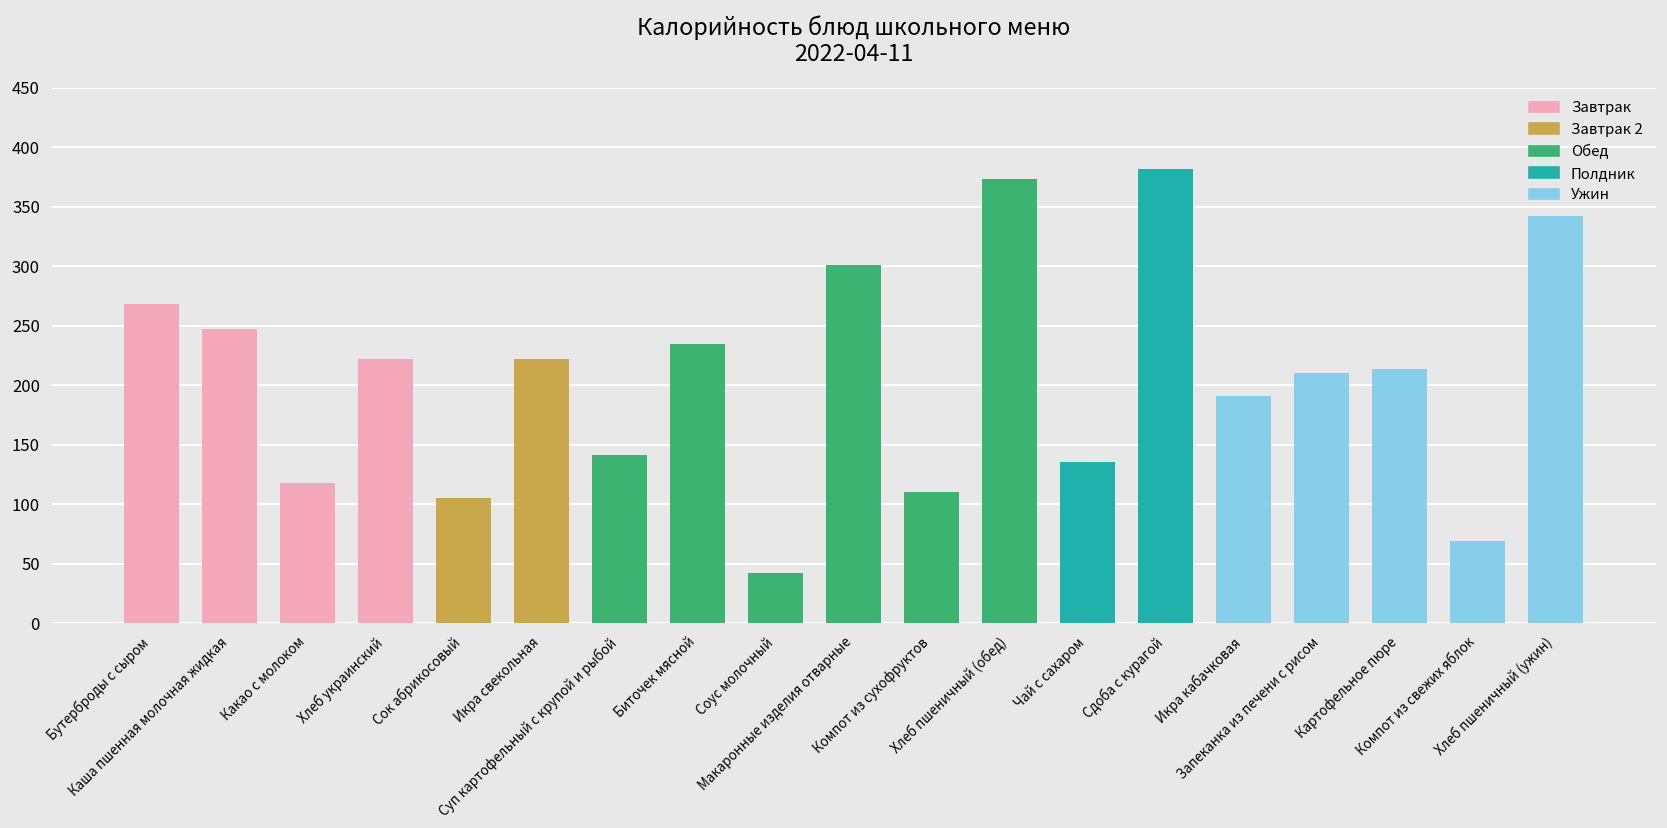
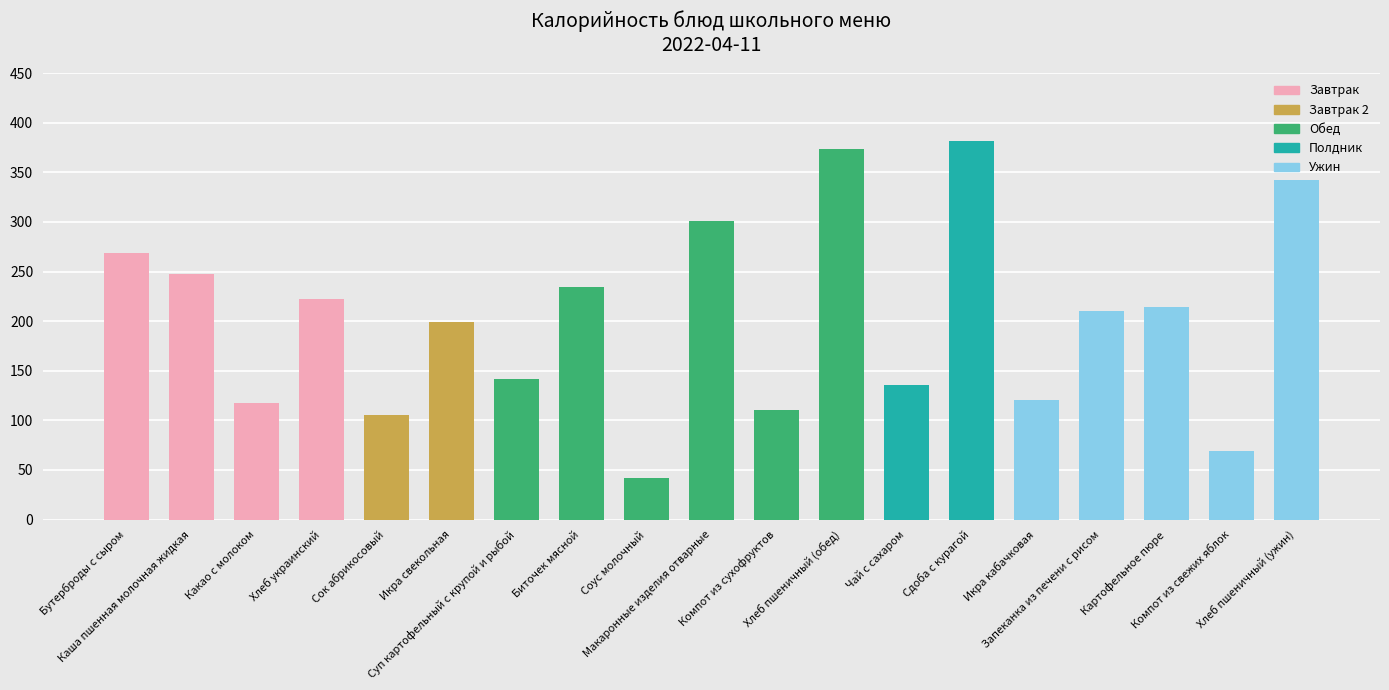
Икра свекольная: 220 -> 200
Икра кабачковая: 190 -> 120
